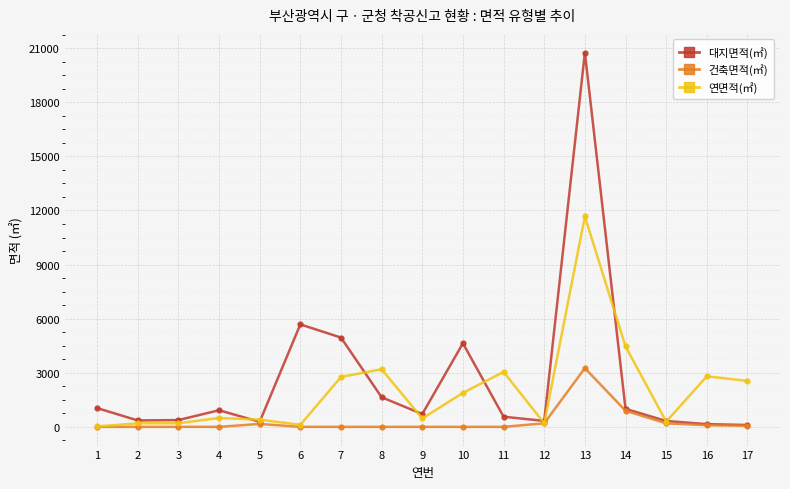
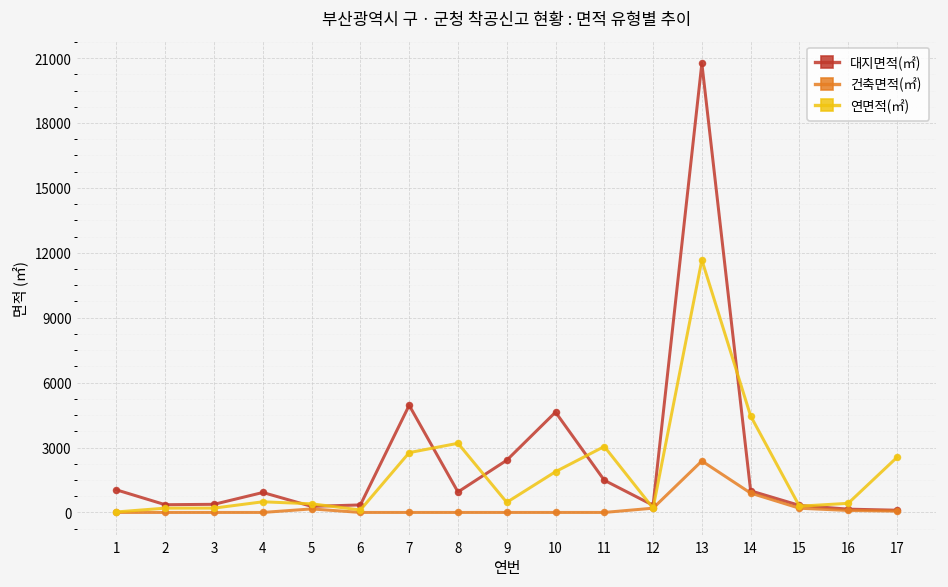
대지면적(㎡), 6: 5700 -> 300
대지면적(㎡), 8: 1600 -> 900
대지면적(㎡), 9: 700 -> 2400
대지면적(㎡), 11: 600 -> 1500
건축면적(㎡), 13: 3300 -> 2400
연면적(㎡), 16: 2800 -> 400
